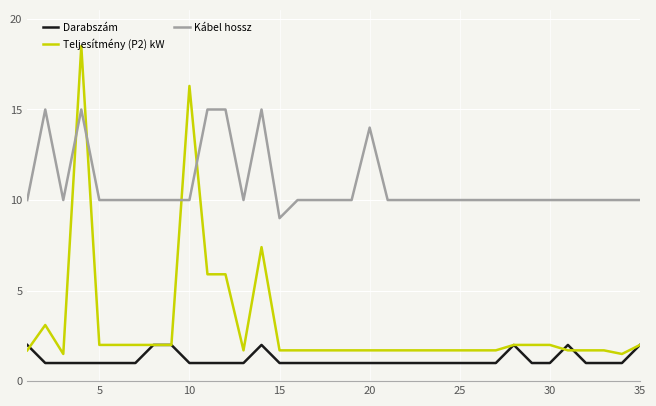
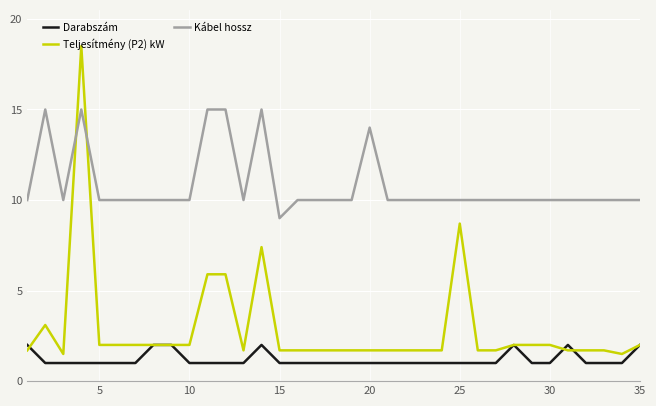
Teljesítmény (P2) kW, 10: 16.3 -> 2.0
Teljesítmény (P2) kW, 25: 1.7 -> 8.7
